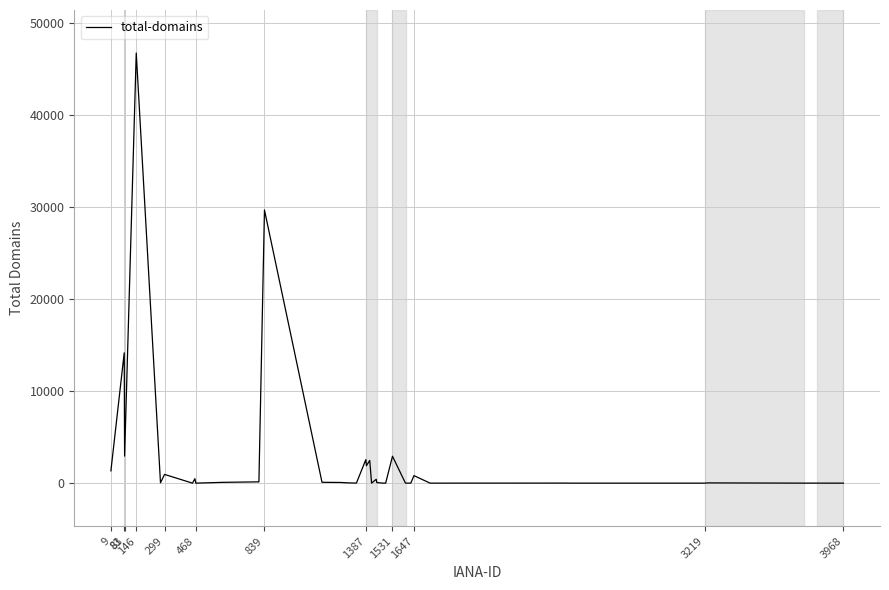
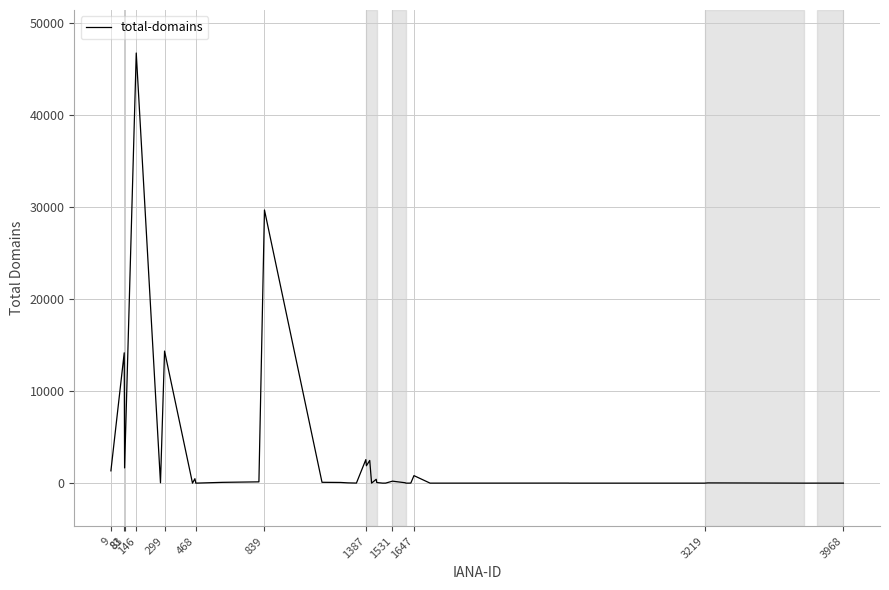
83: 3000 -> 2000
299: 1000 -> 14000
1531: 3000 -> 0
